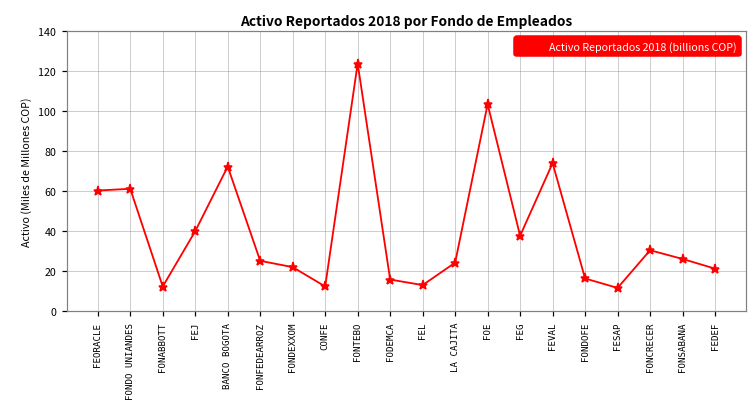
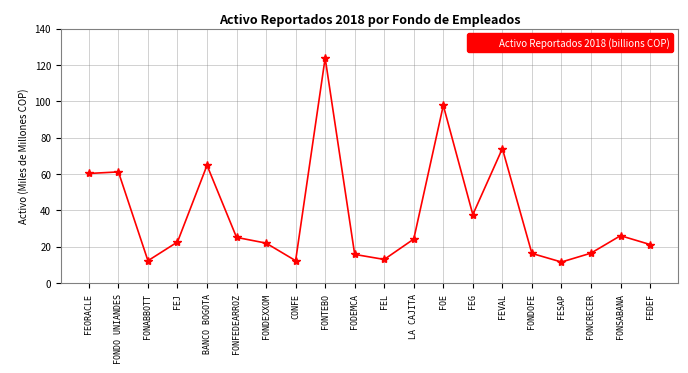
FEJ: 40 -> 23
BANCO BOGOTA: 72 -> 65
FOE: 103 -> 98
FONCRECER: 31 -> 17
